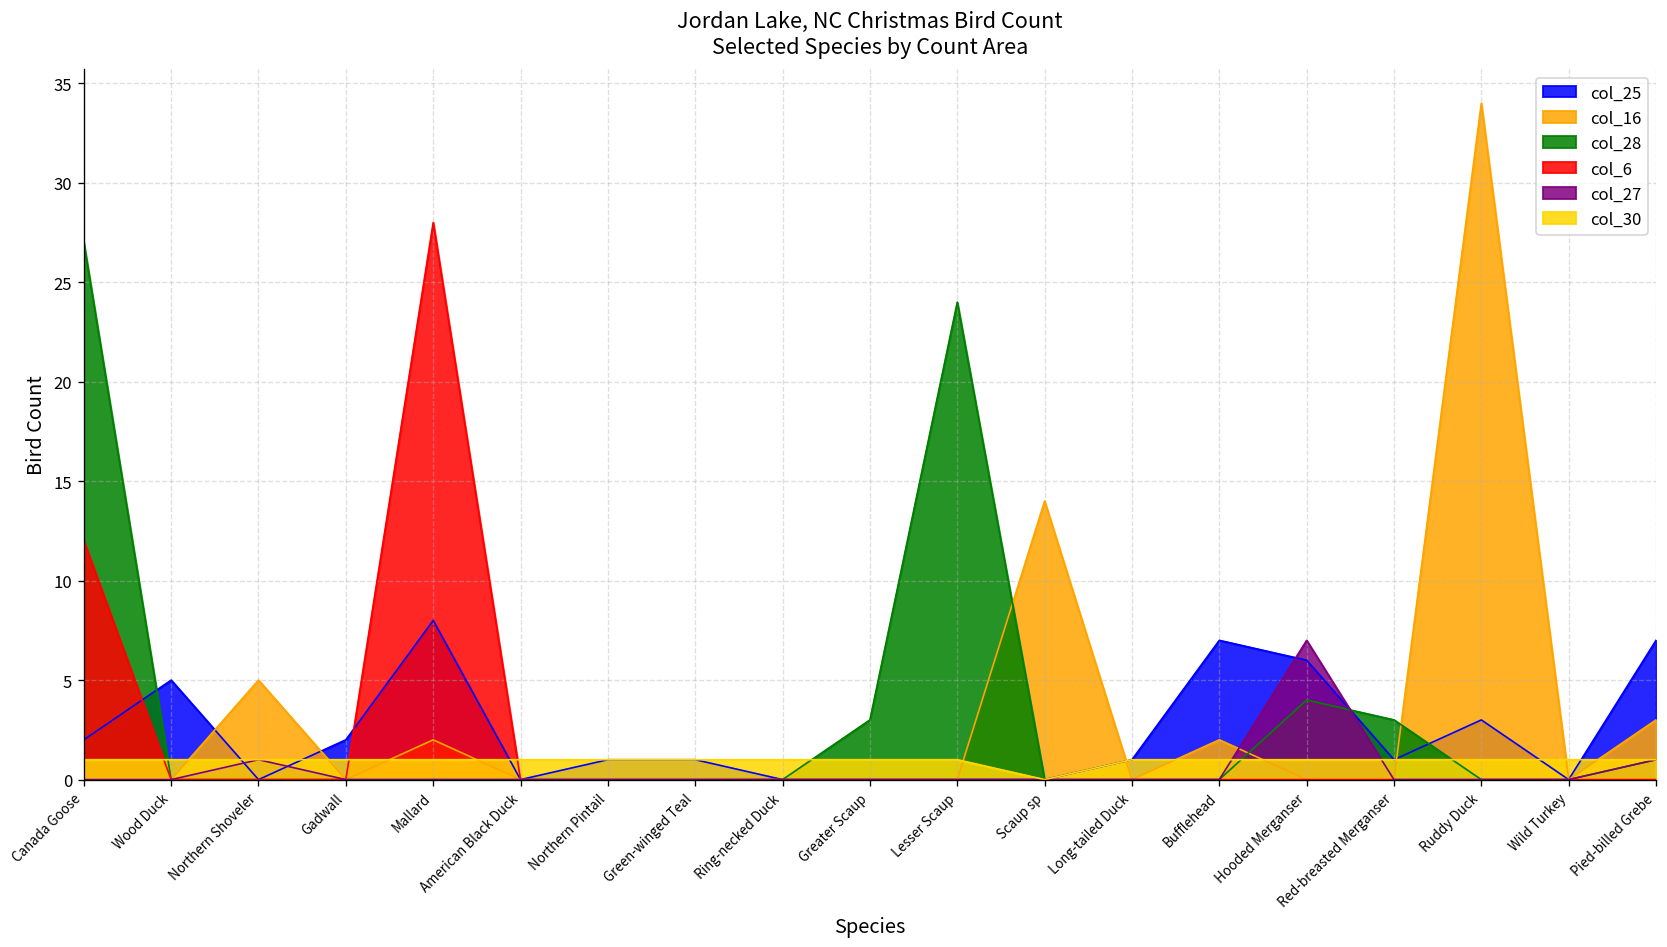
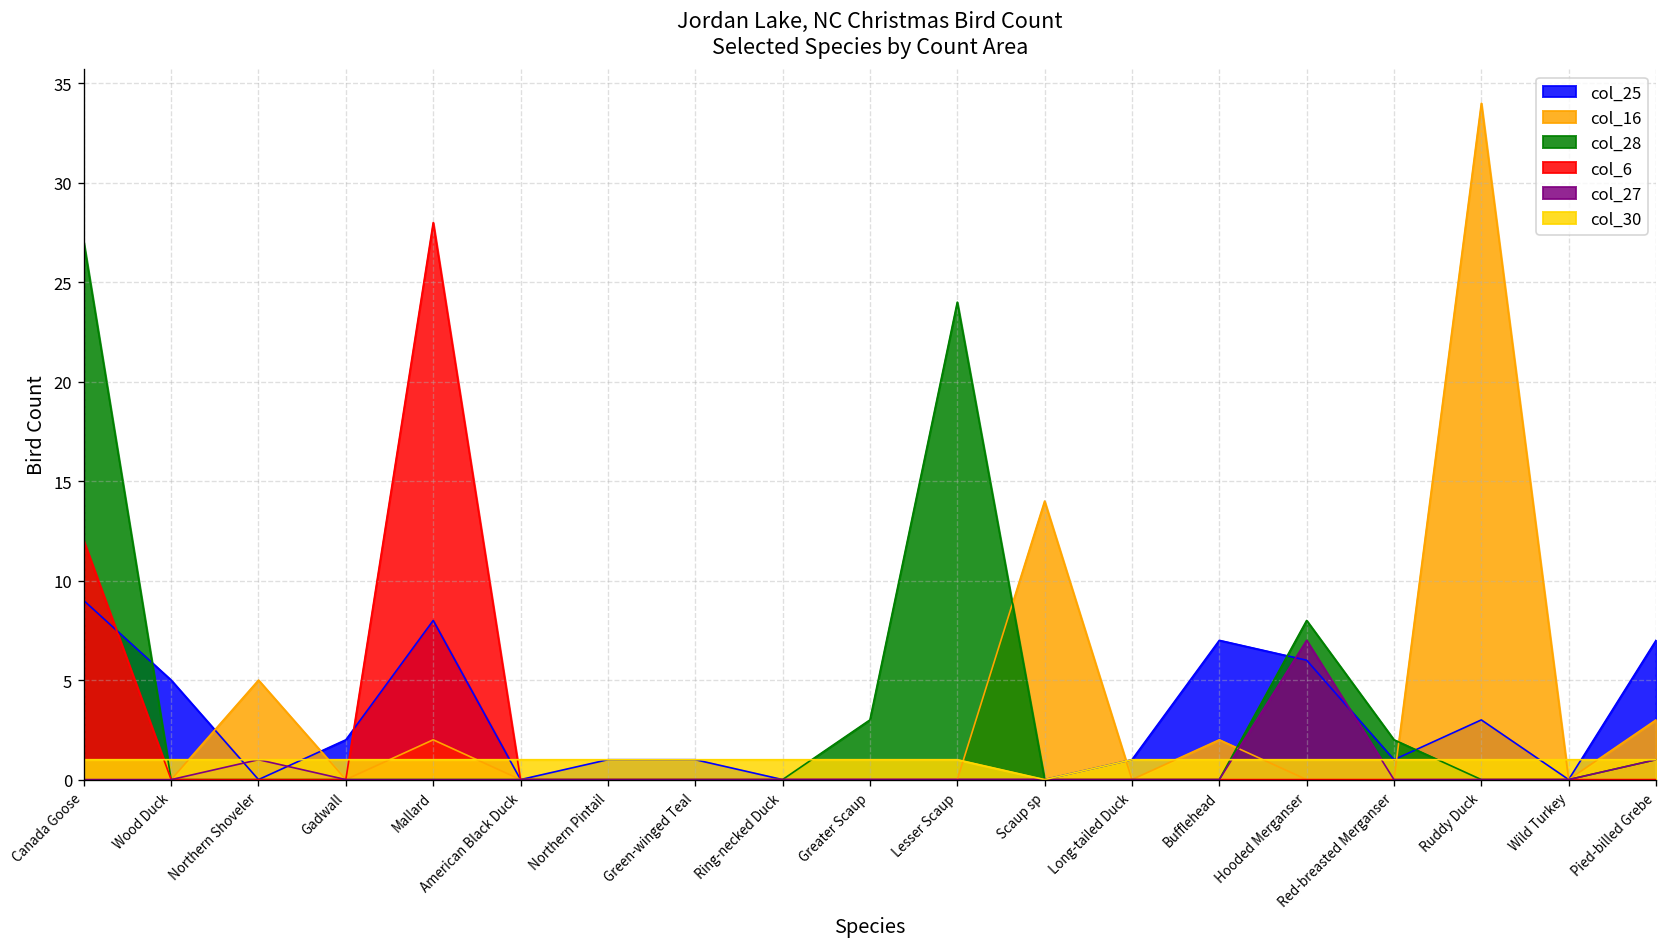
col_25, Canada Goose: 2 -> 9
col_28, Hooded Merganser: 4 -> 8
col_28, Red-breasted Merganser: 3 -> 2
